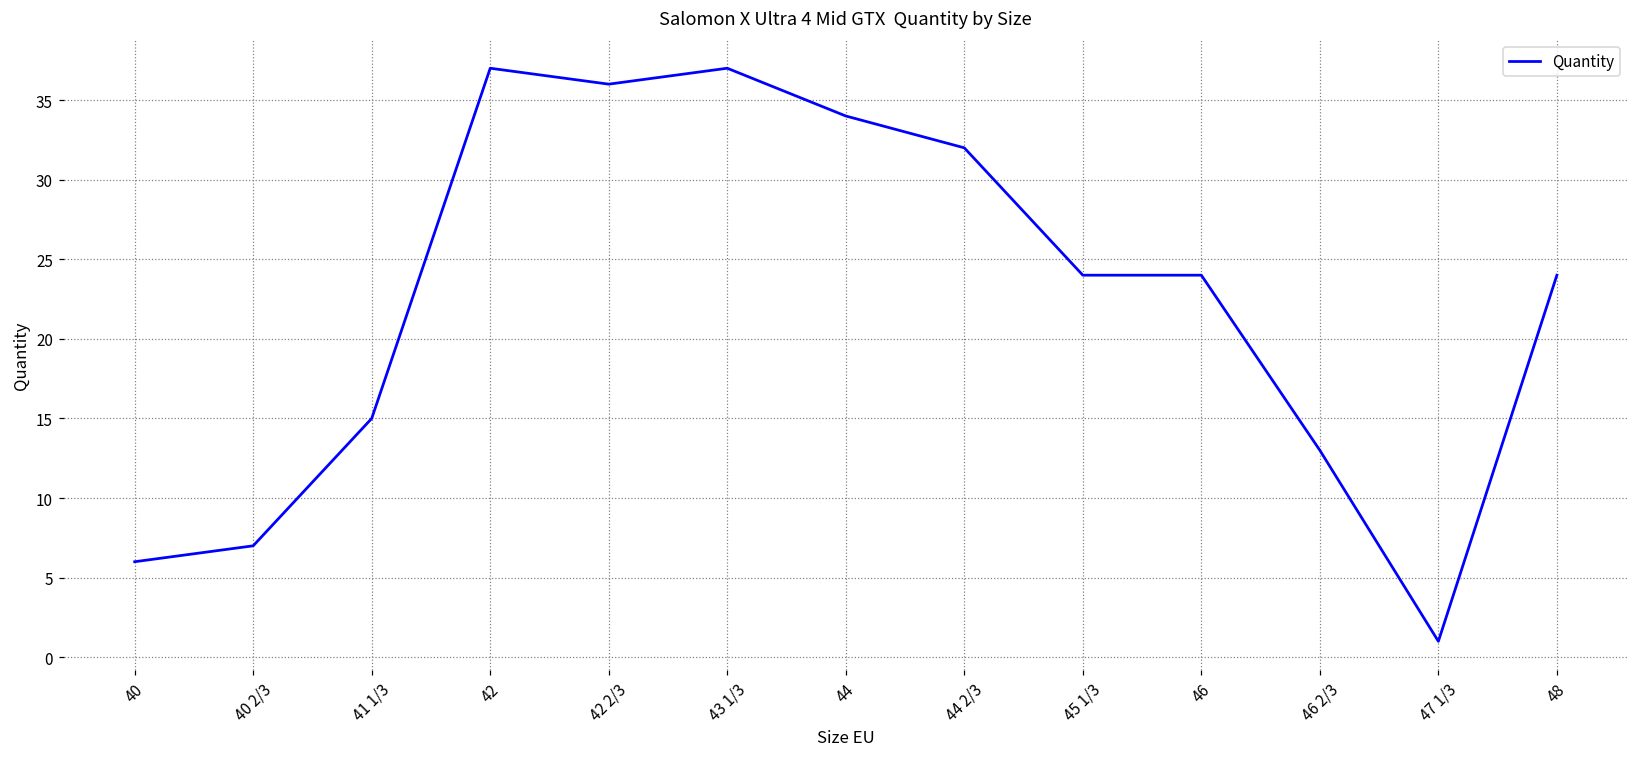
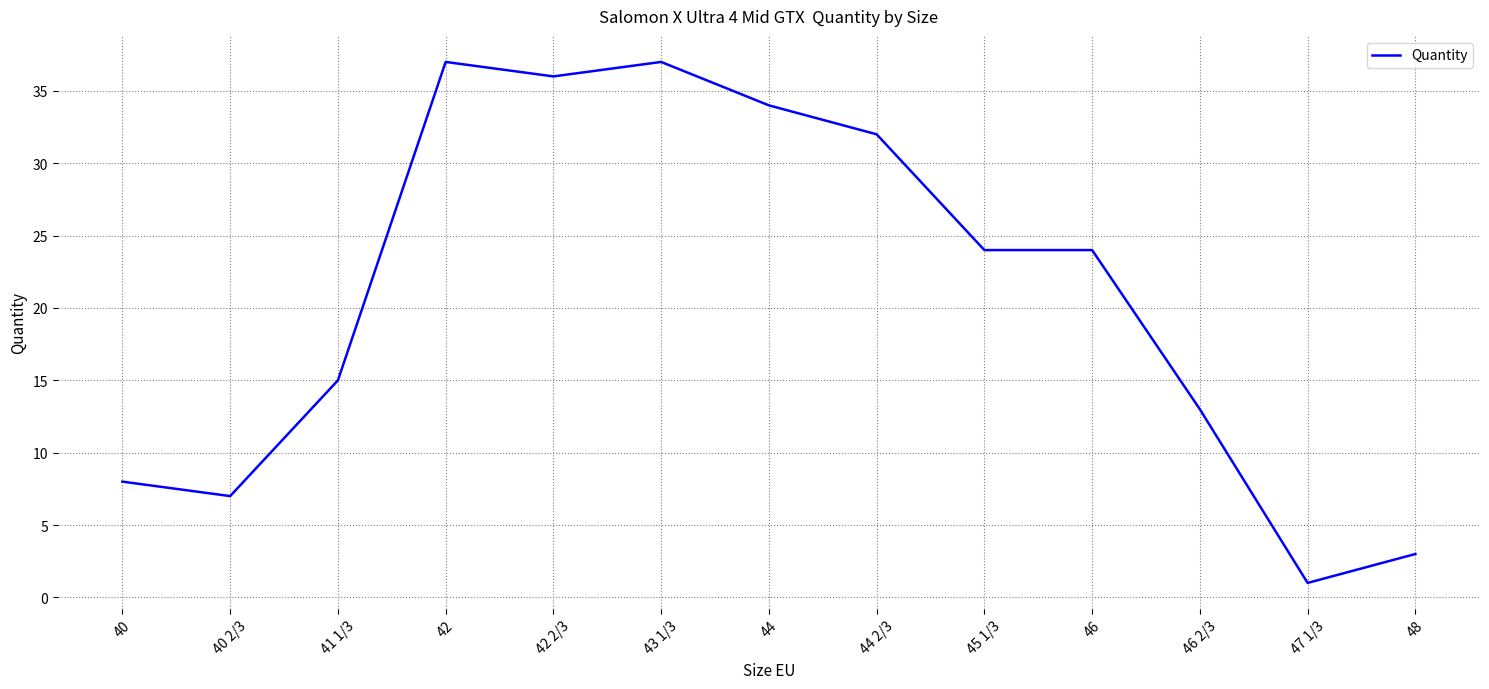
40: 6 -> 8
48: 24 -> 3
